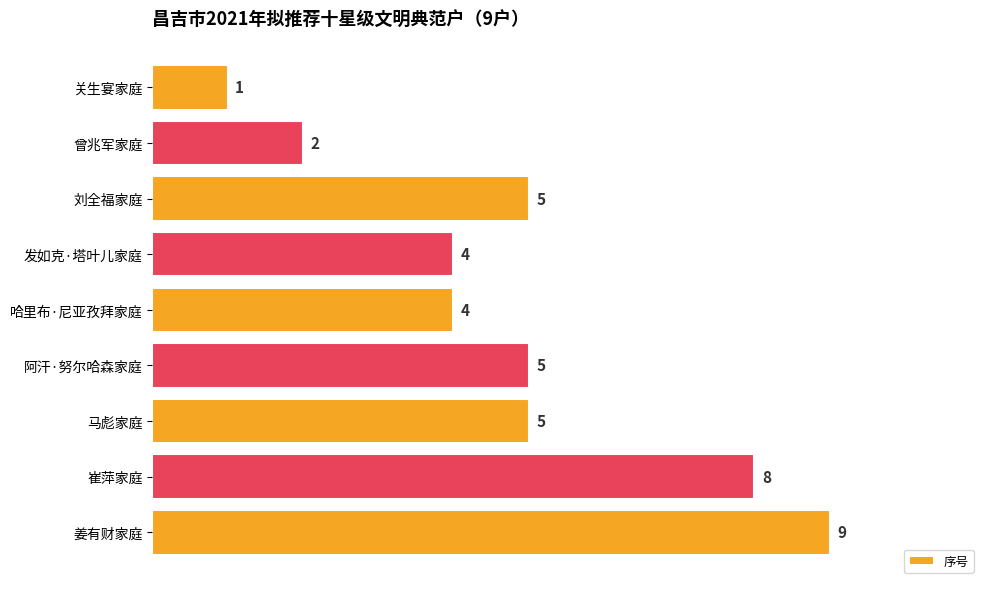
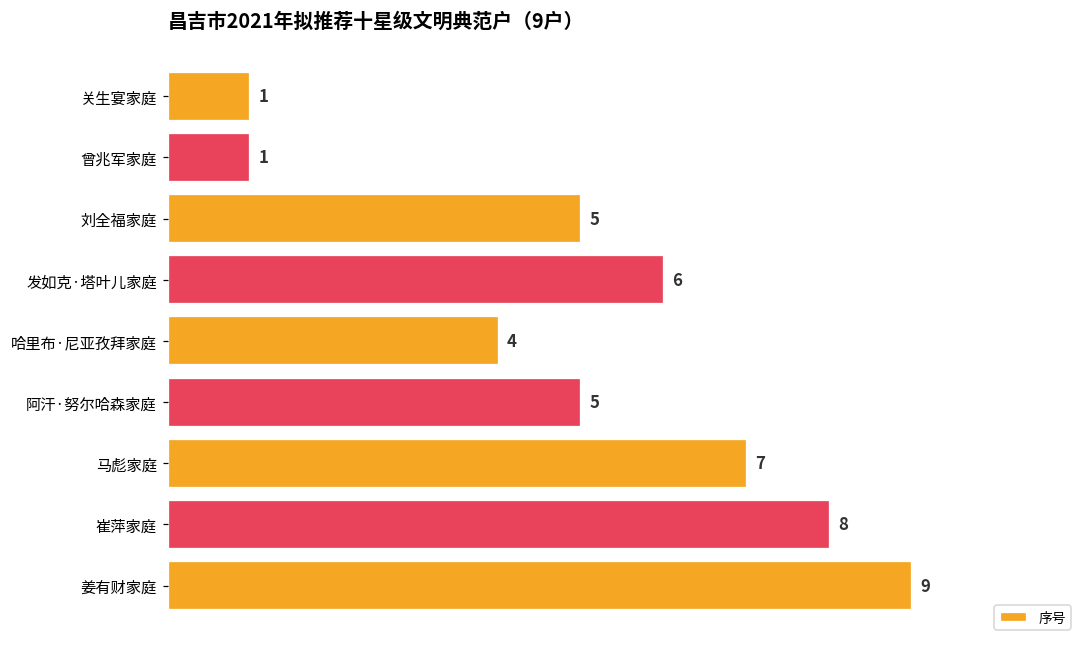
曾兆军家庭: 2 -> 1
发如克·塔叶儿家庭: 4 -> 6
马彪家庭: 5 -> 7
